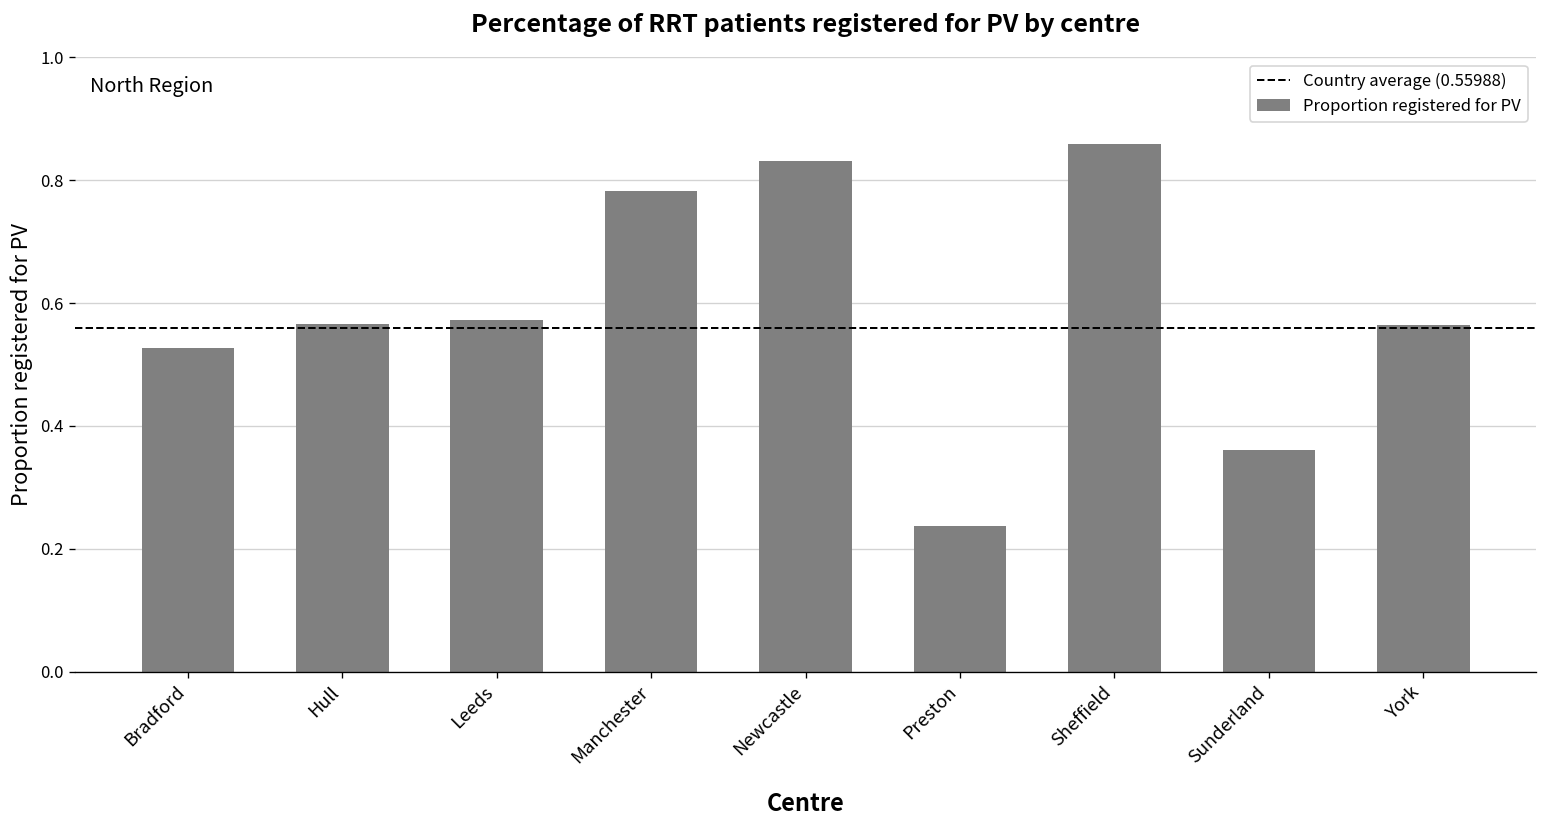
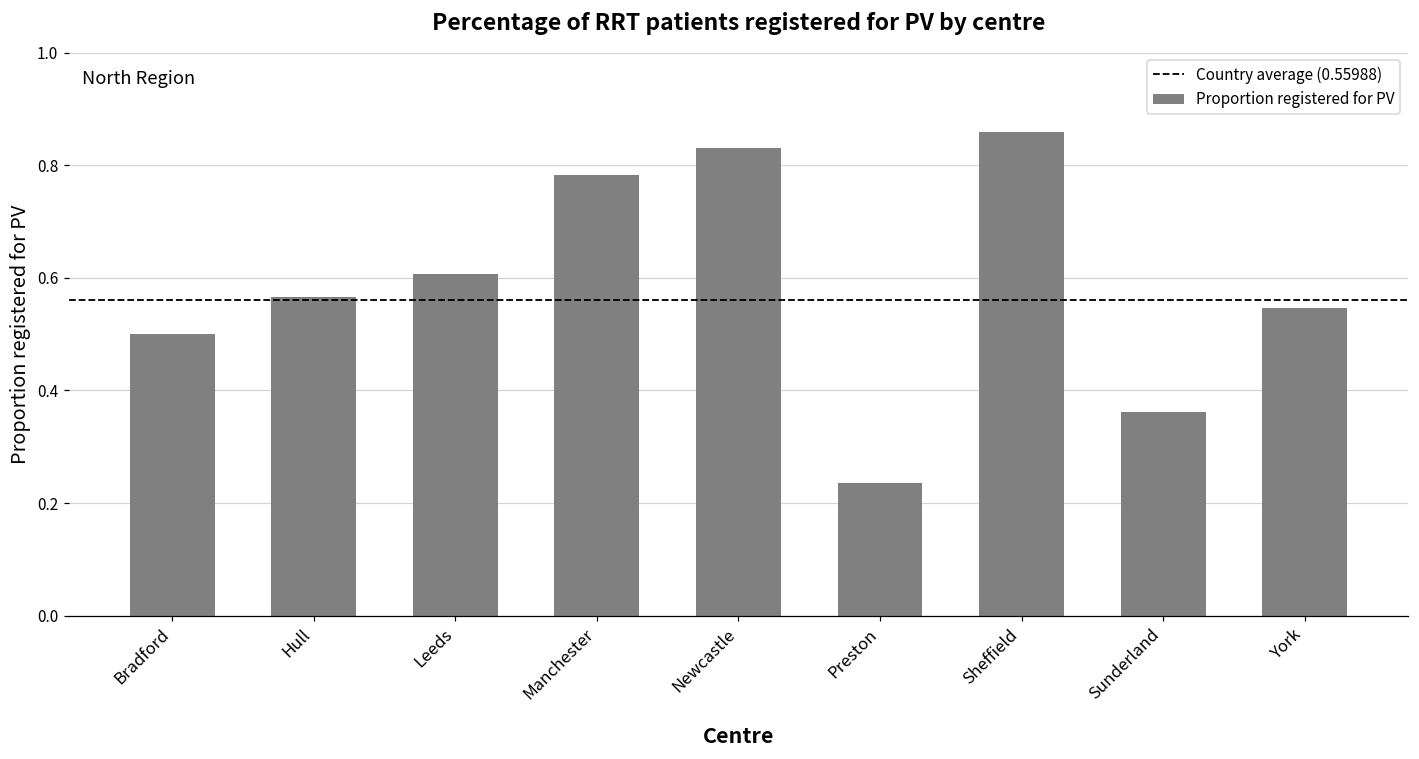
Bradford: 0.53 -> 0.50
Leeds: 0.57 -> 0.61
York: 0.56 -> 0.55
